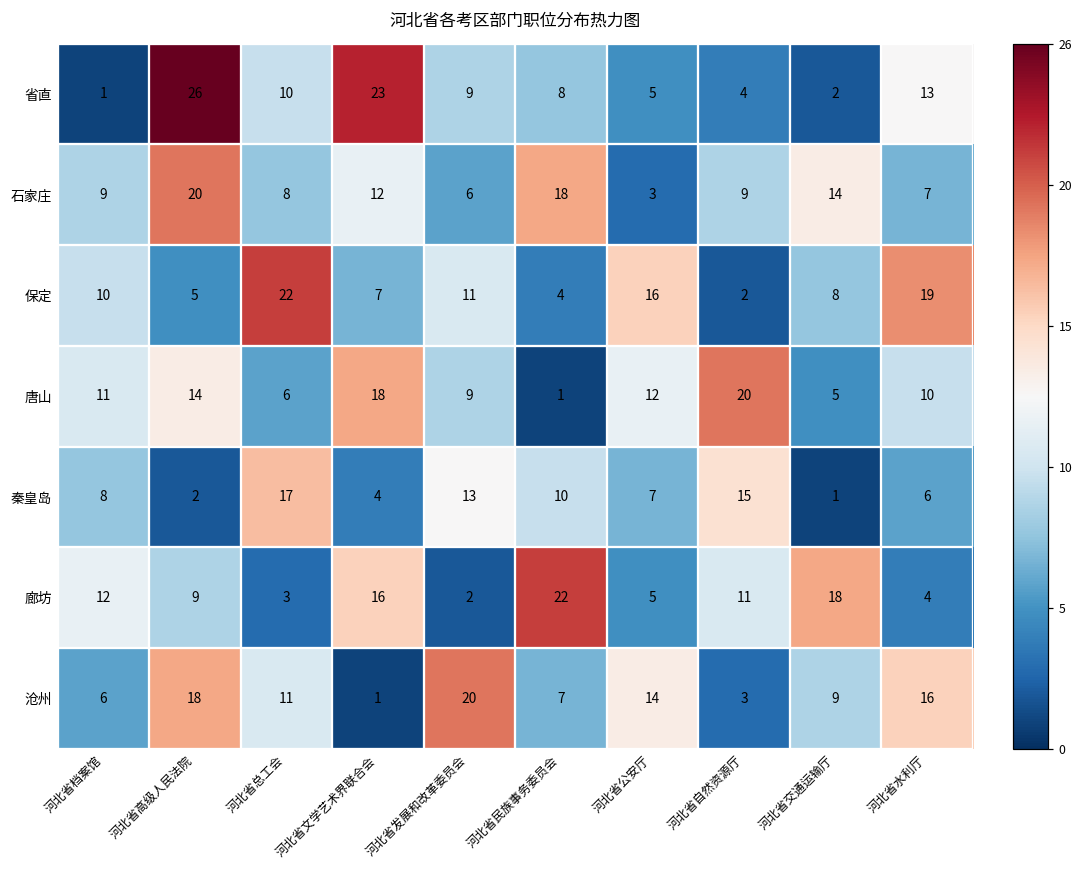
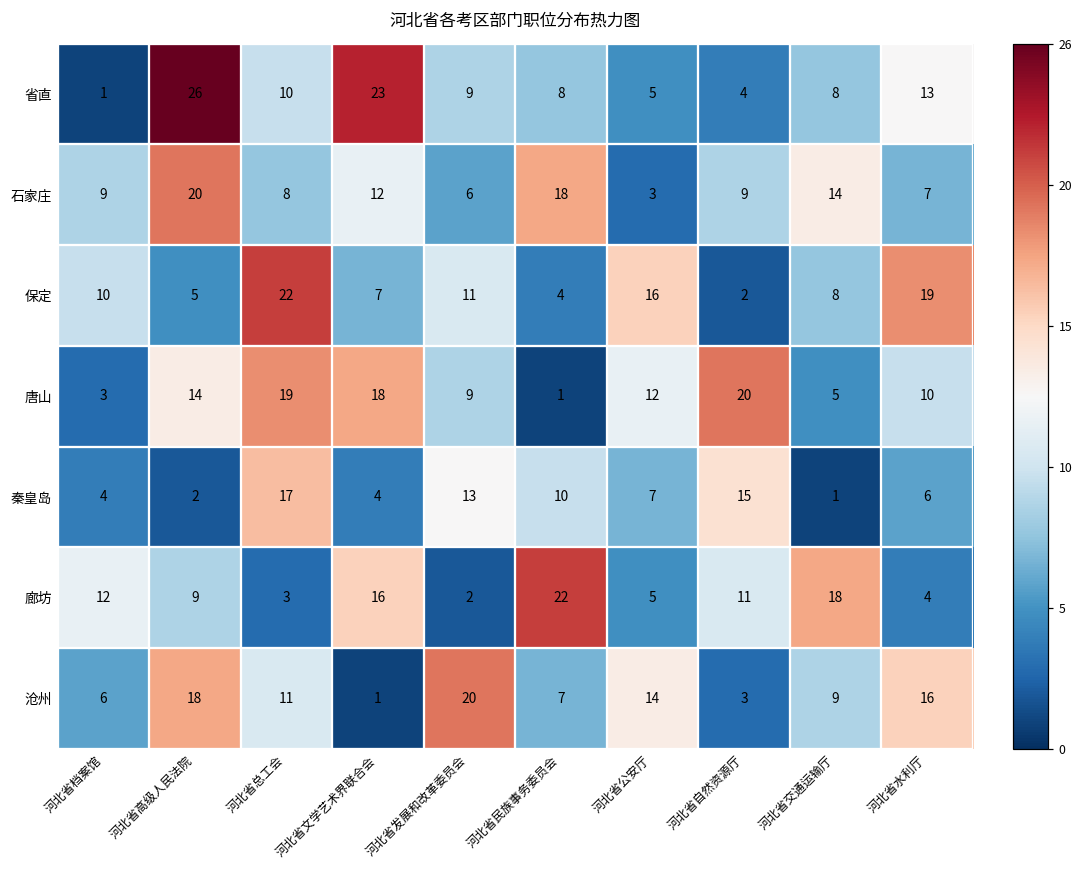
省直, 河北省交通运输厅: 2 -> 8
唐山, 河北省档案馆: 11 -> 3
唐山, 河北省总工会: 6 -> 19
秦皇岛, 河北省档案馆: 8 -> 4
